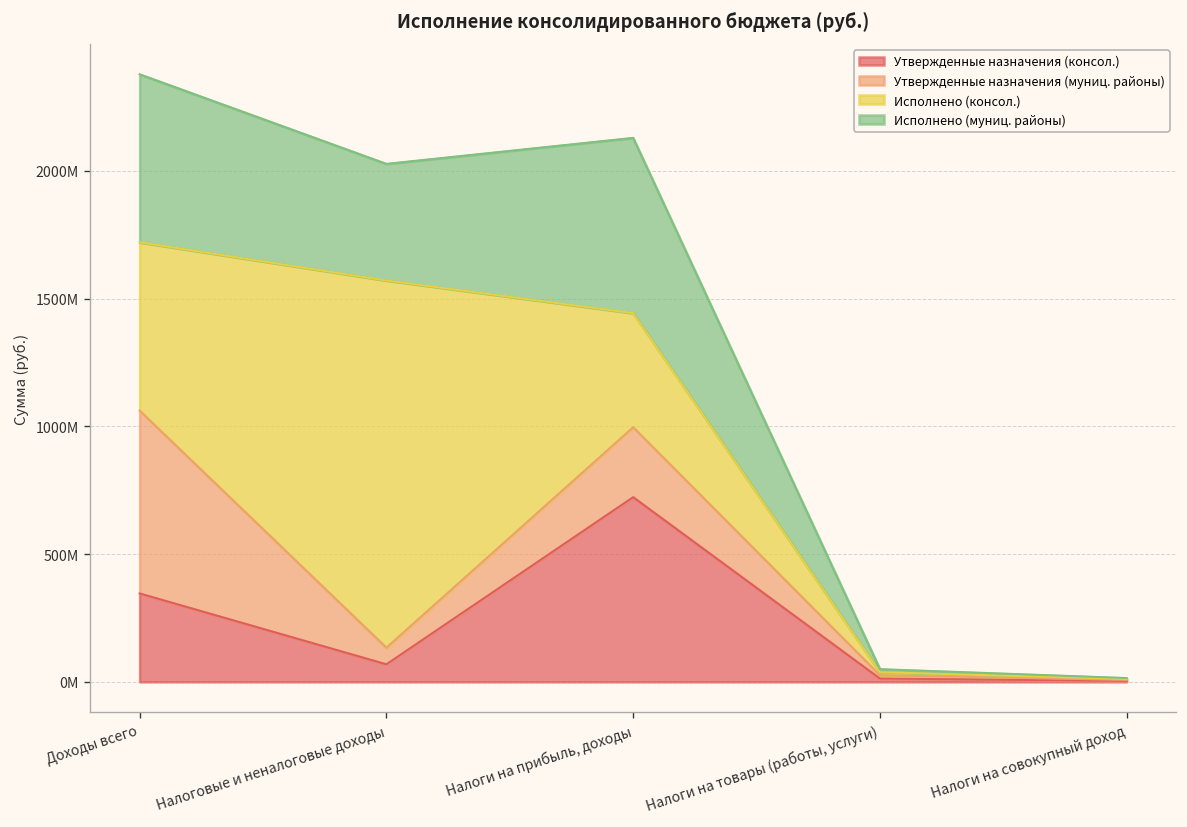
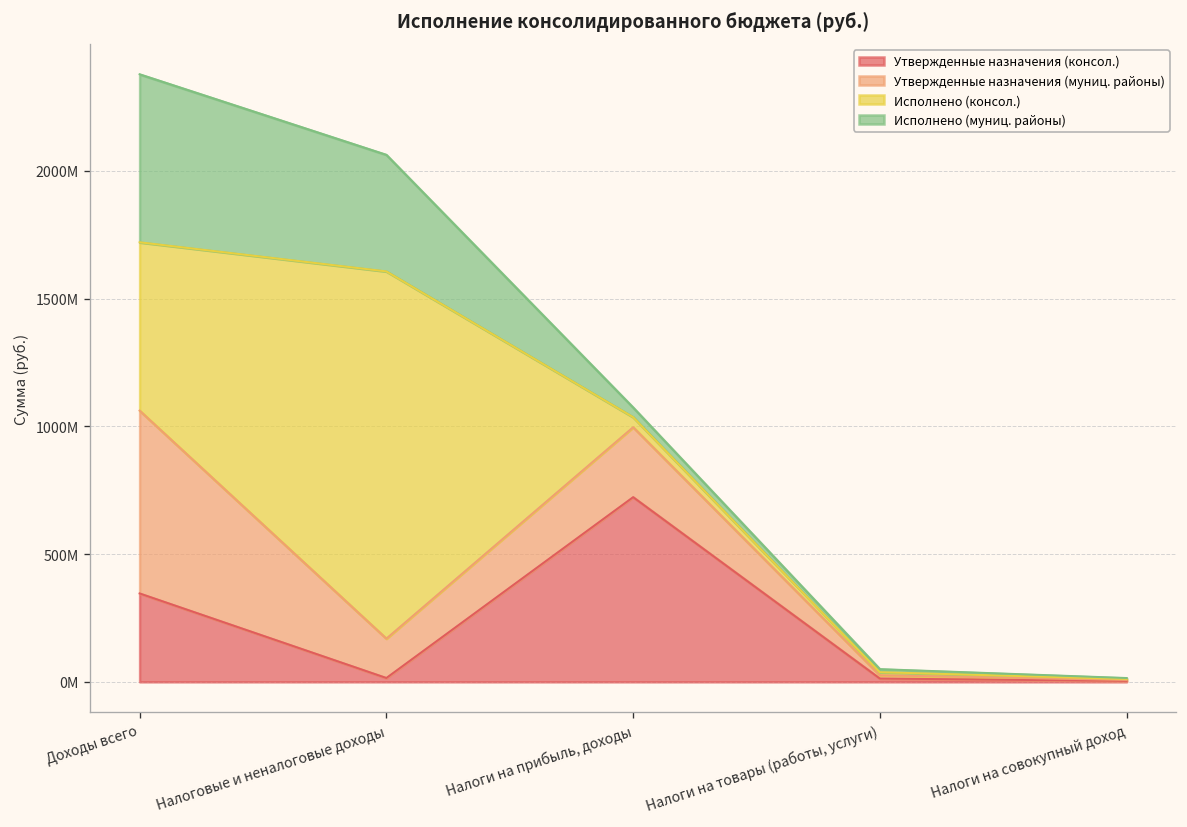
Утвержденные назначения (консол.), Налоговые и неналоговые доходы: 70000000 -> 20000000
Утвержденные назначения (муниц. районы), Налоговые и неналоговые доходы: 70000000 -> 150000000
Исполнено (консол.), Налоги на прибыль, доходы: 450000000 -> 40000000
Исполнено (муниц. районы), Налоги на прибыль, доходы: 690000000 -> 40000000
